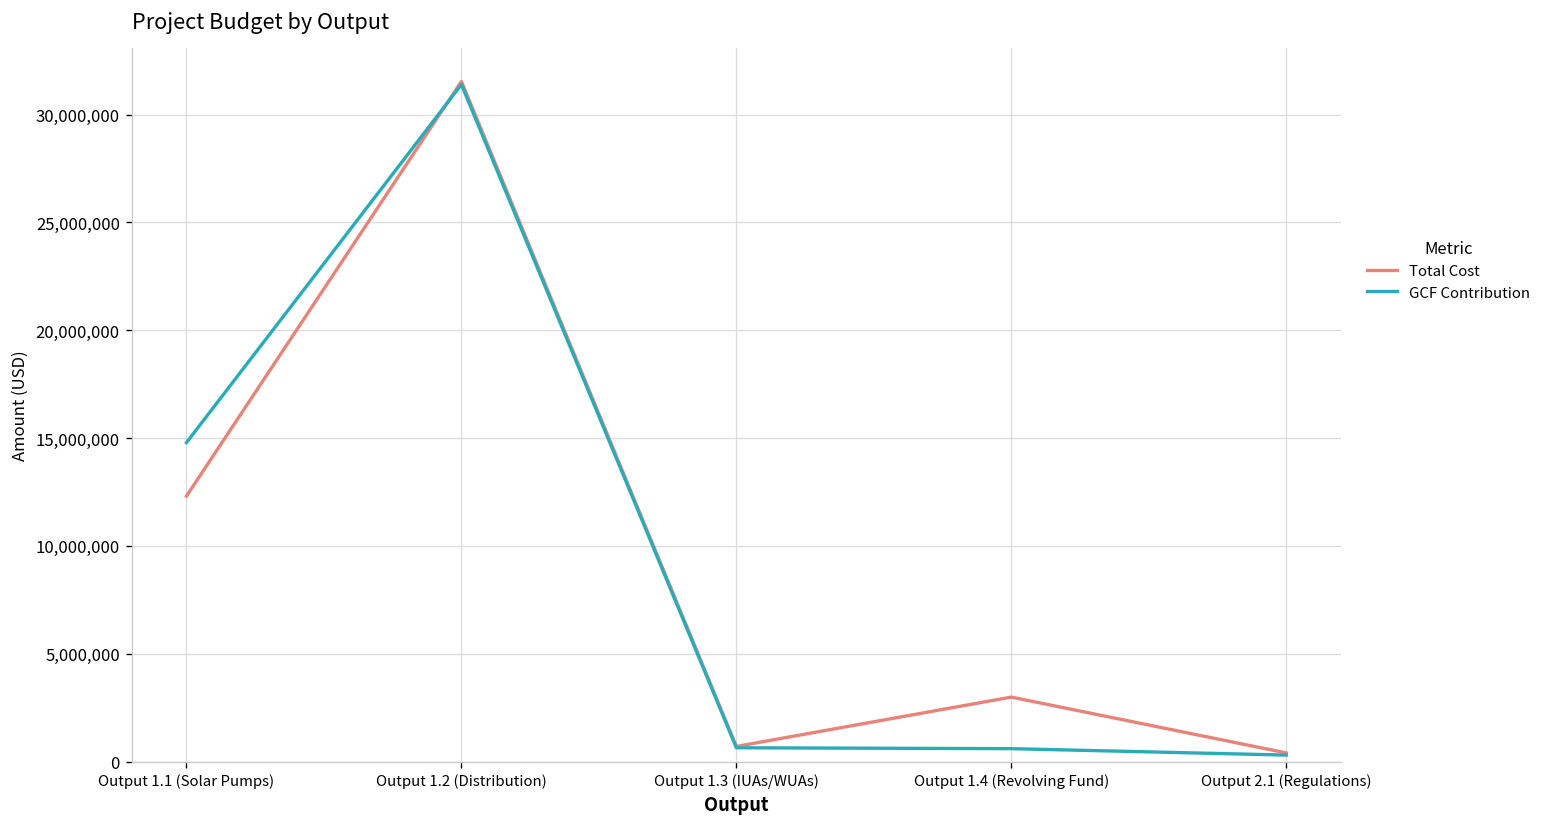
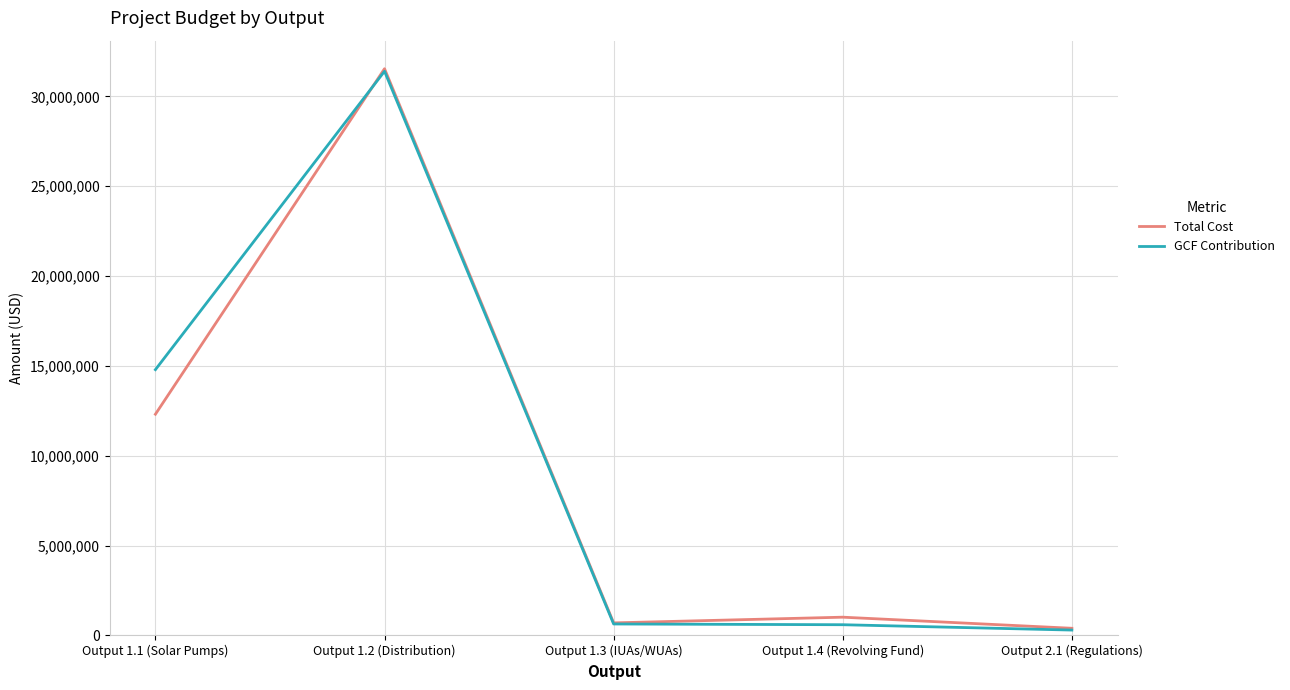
Total Cost, Output 1.4 (Revolving Fund): 3,000,000 -> 1,000,000
